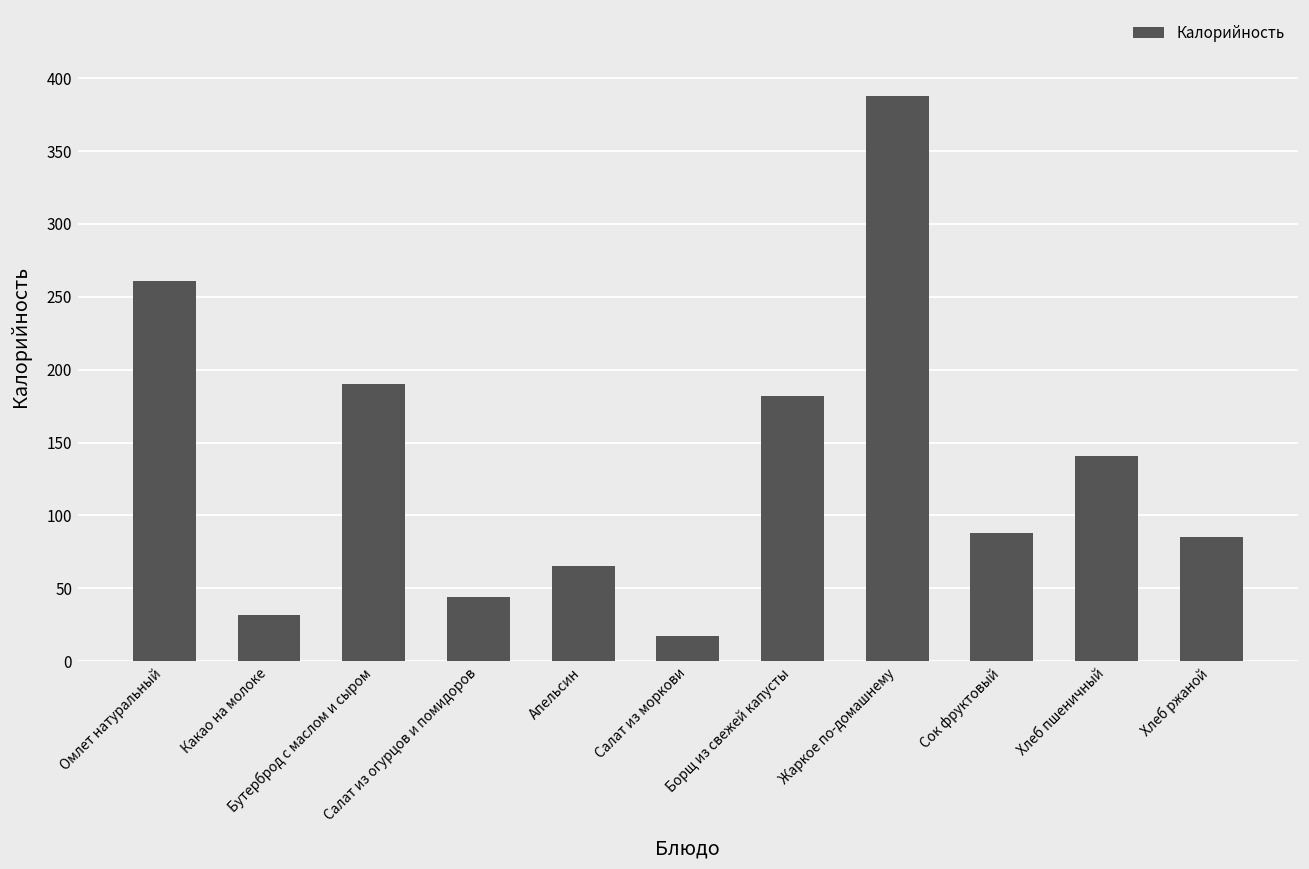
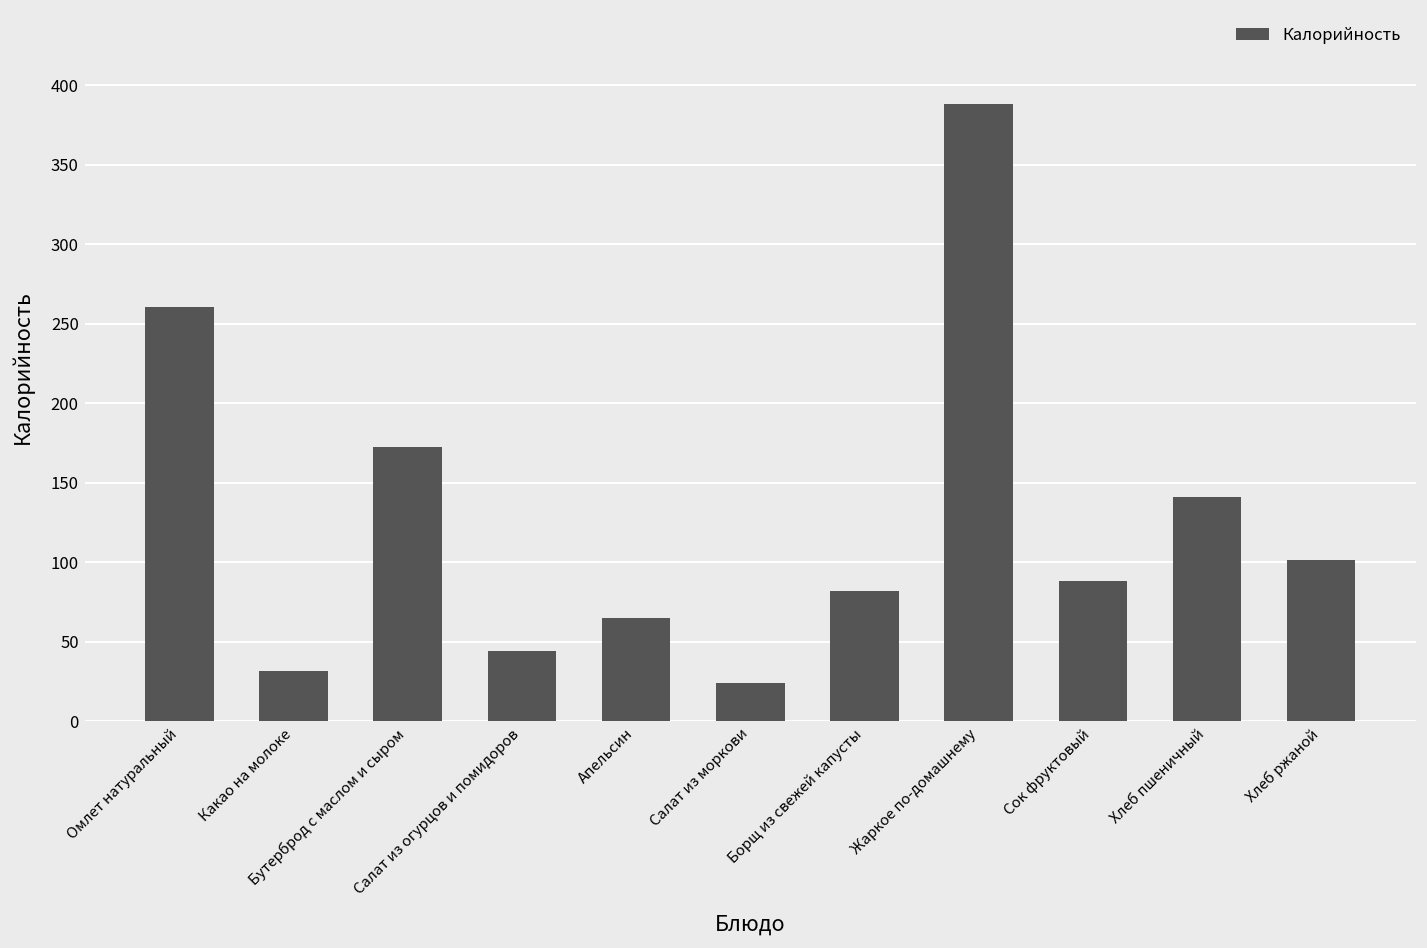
Бутерброд с маслом и сыром: 190 -> 173
Салат из моркови: 17 -> 24
Борщ из свежей капусты: 182 -> 82
Хлеб ржаной: 85 -> 101
